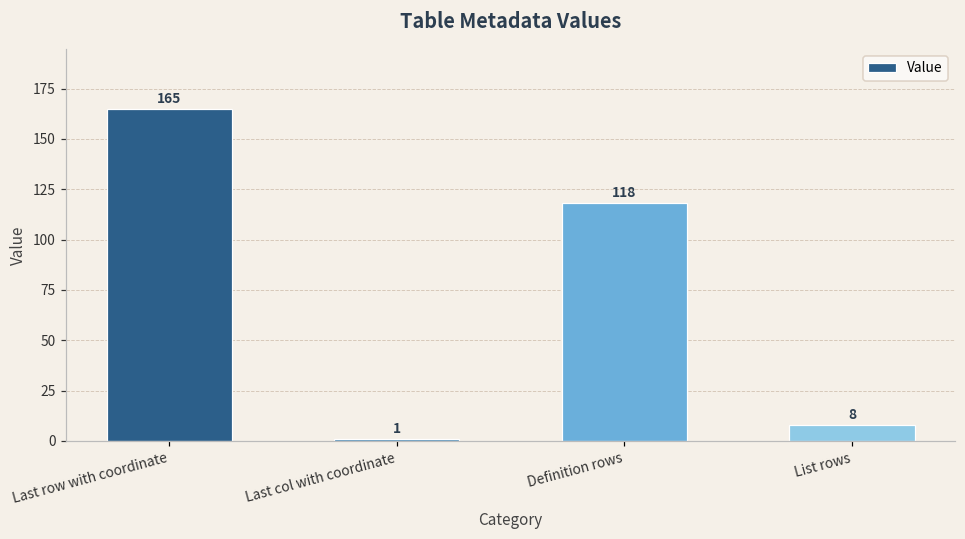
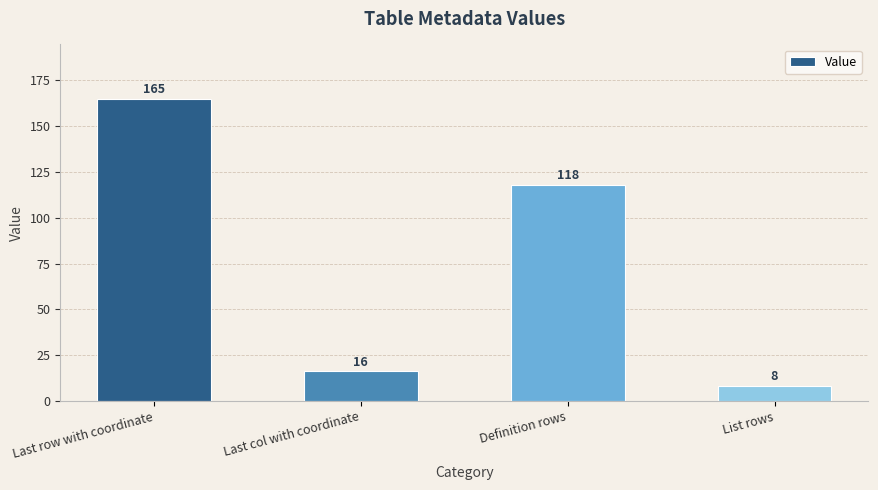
Last col with coordinate: 1 -> 16
